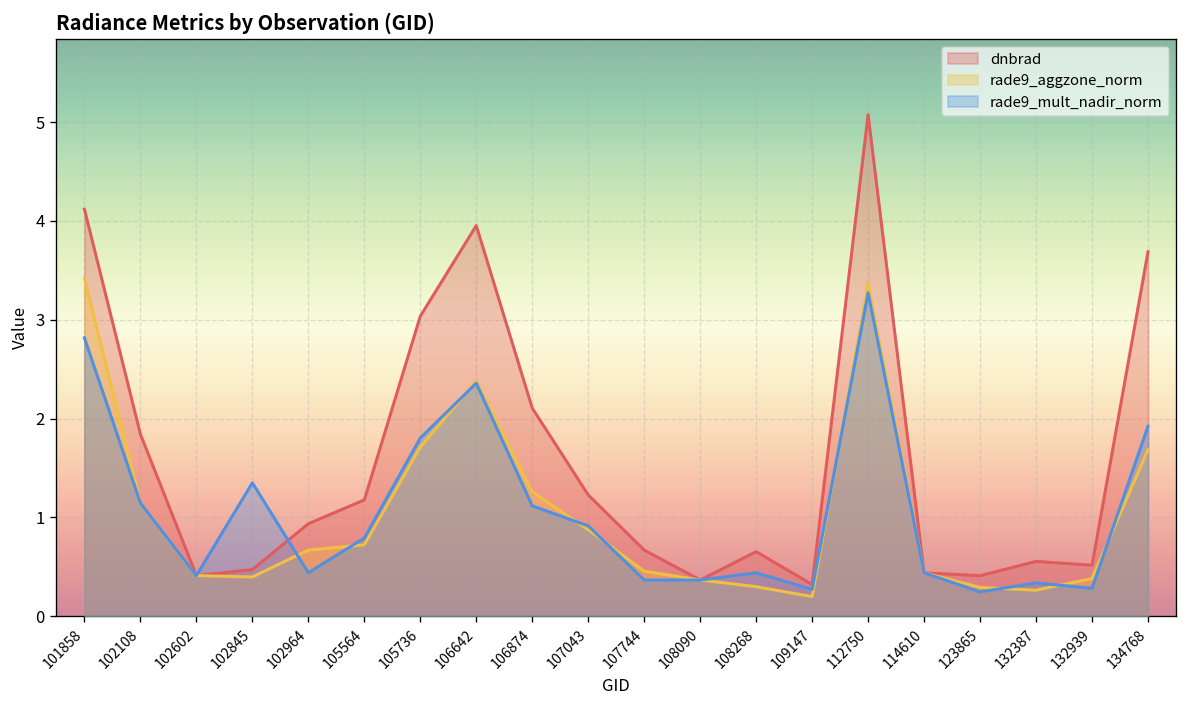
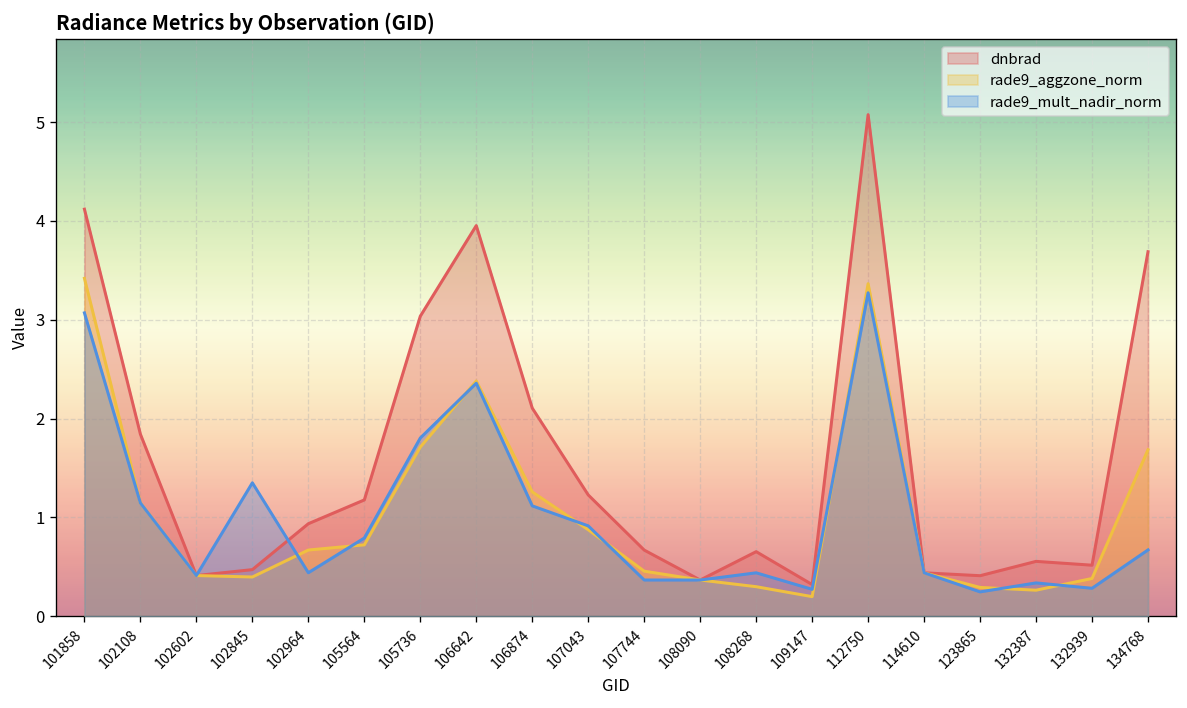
rade9_mult_nadir_norm, 101858: 2.8 -> 3.1
rade9_mult_nadir_norm, 134768: 1.9 -> 0.7
